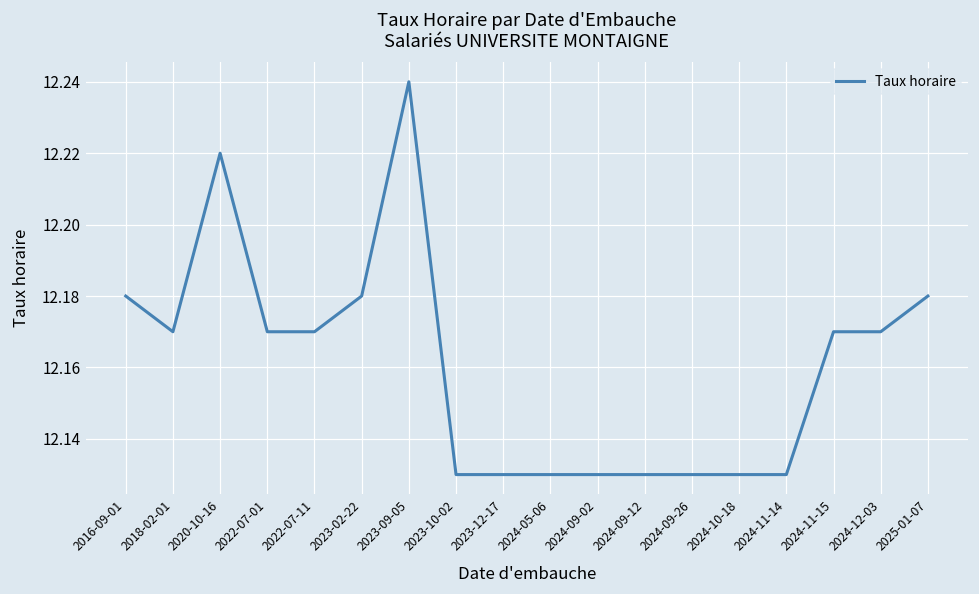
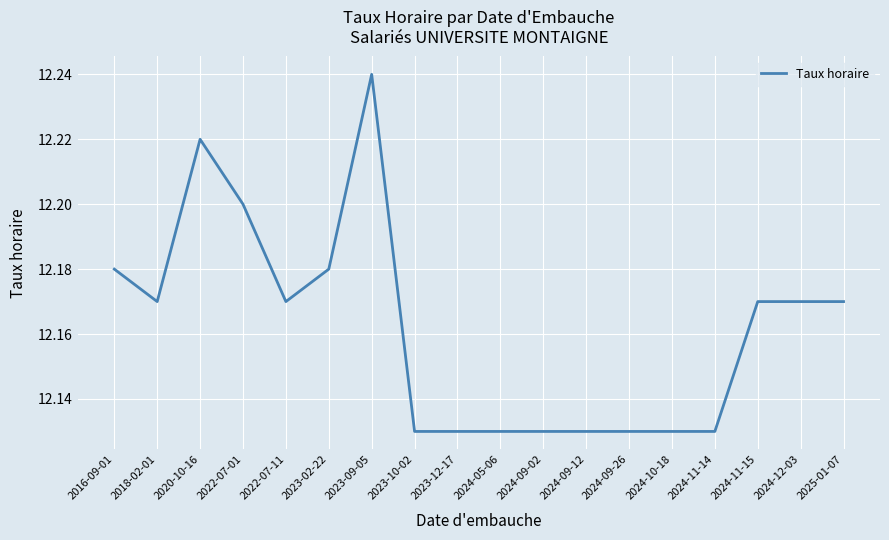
2022-07-01: 12.17 -> 12.20
2025-01-07: 12.18 -> 12.17
